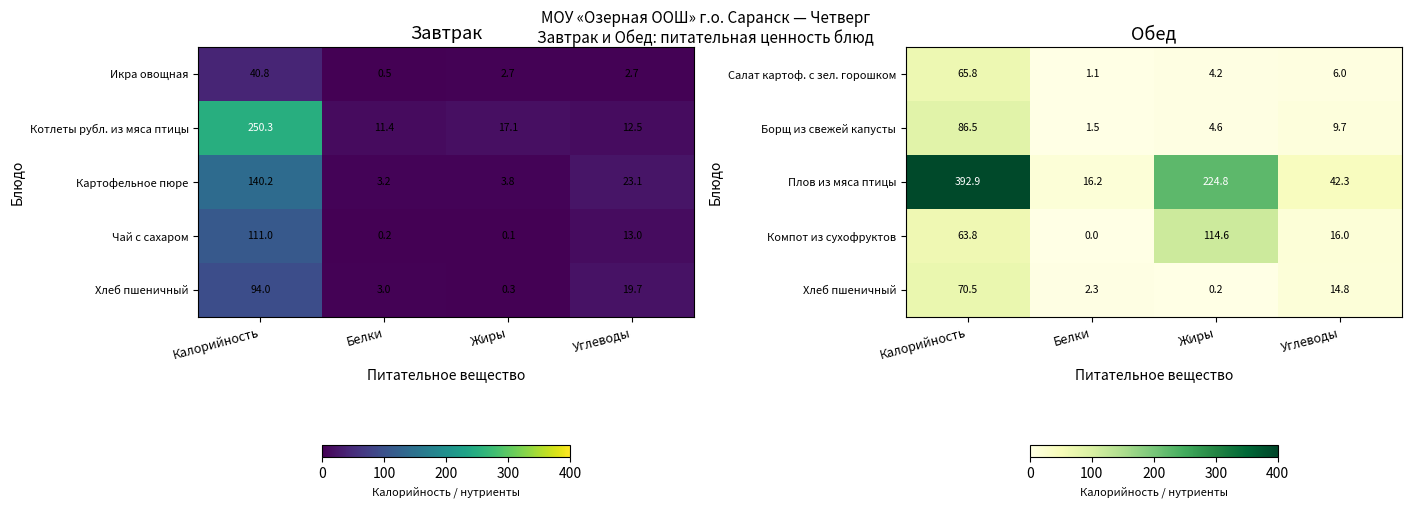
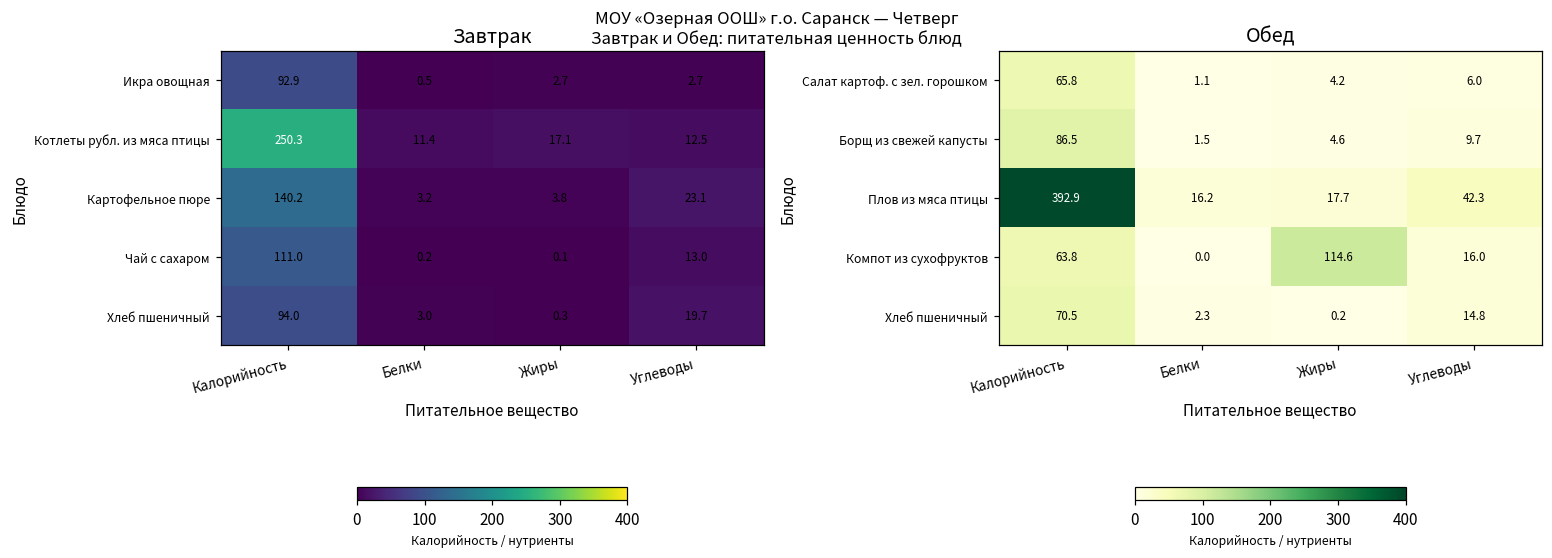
Завтрак, Икра овощная, Калорийность: 40.8 -> 92.9
Обед, Плов из мяса птицы, Жиры: 224.8 -> 17.7
